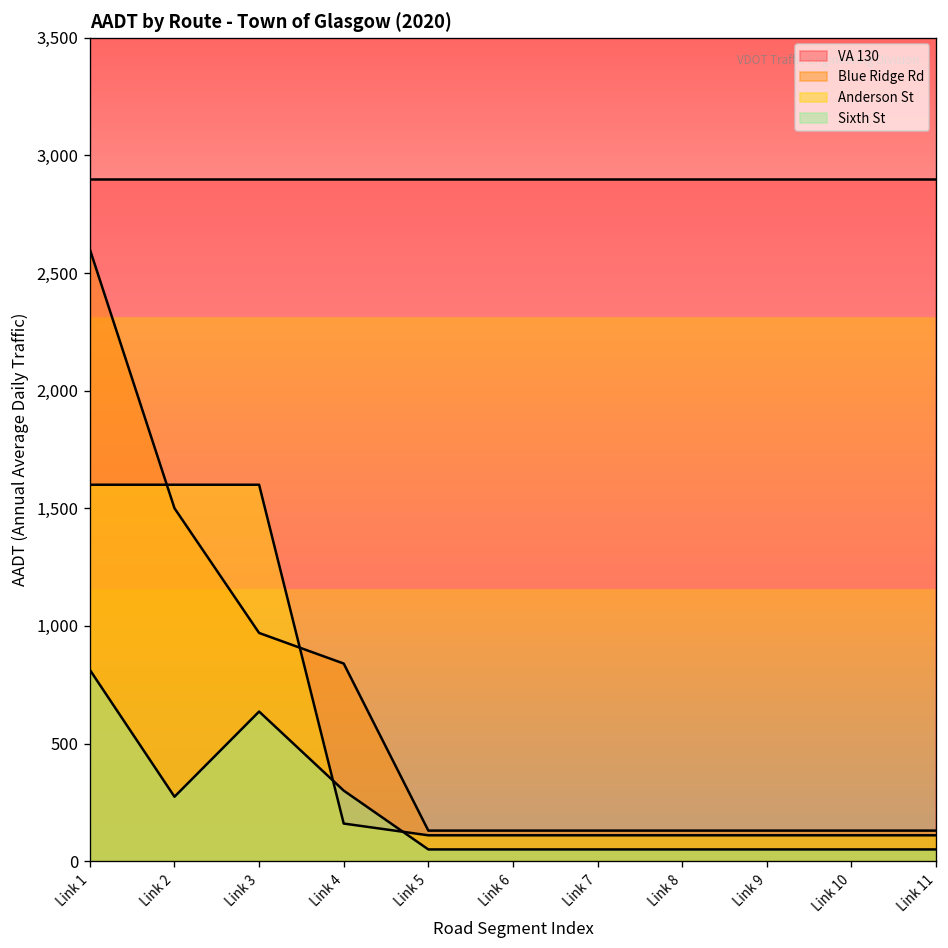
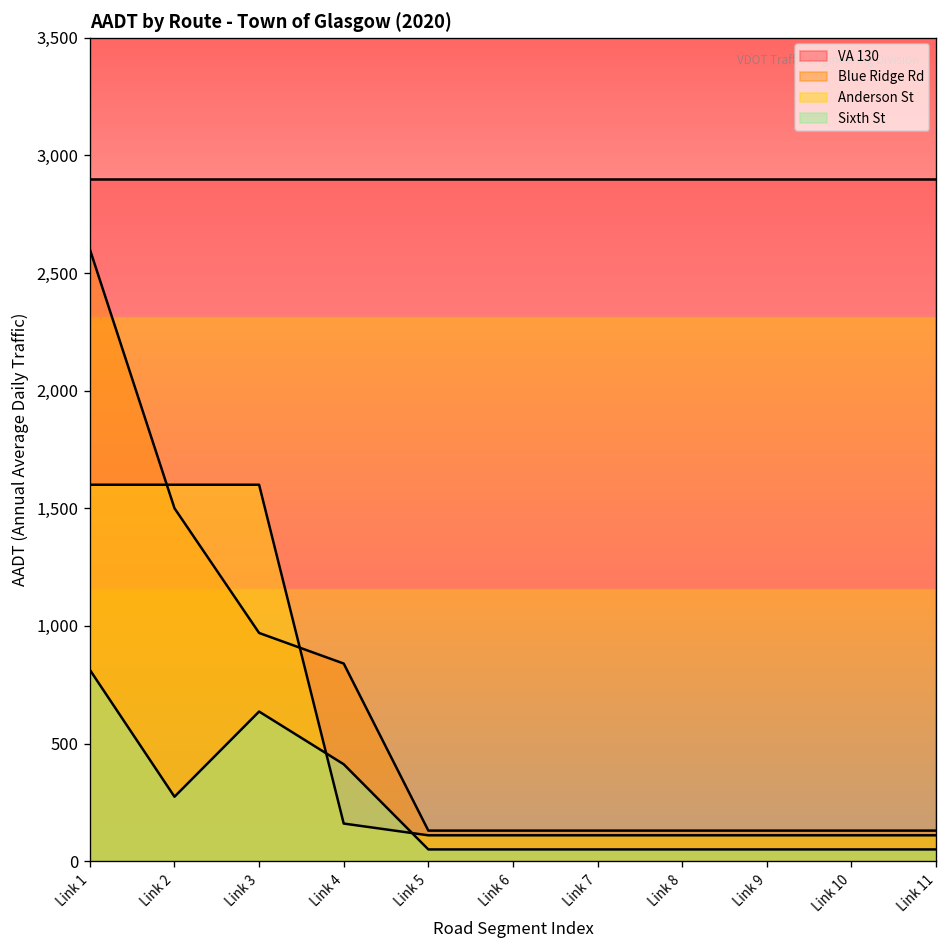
Sixth St, Link 4: 300 -> 410
